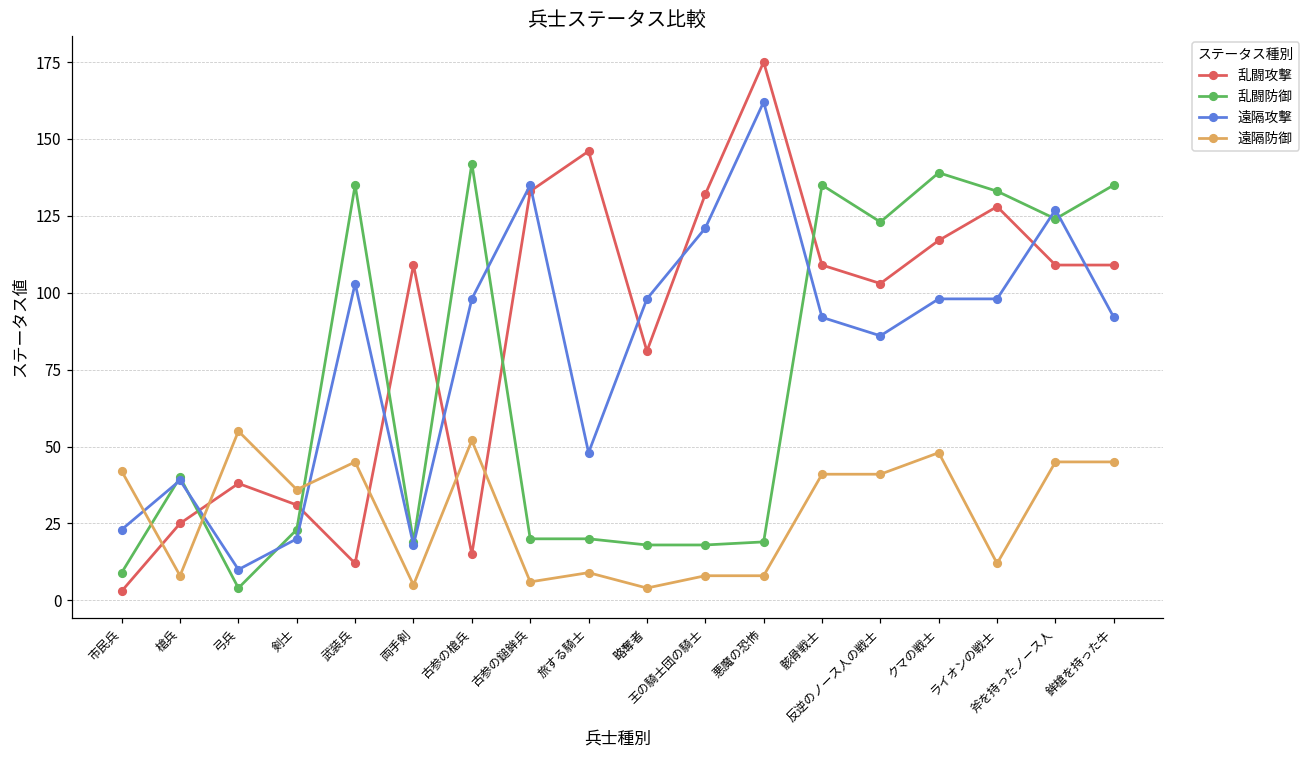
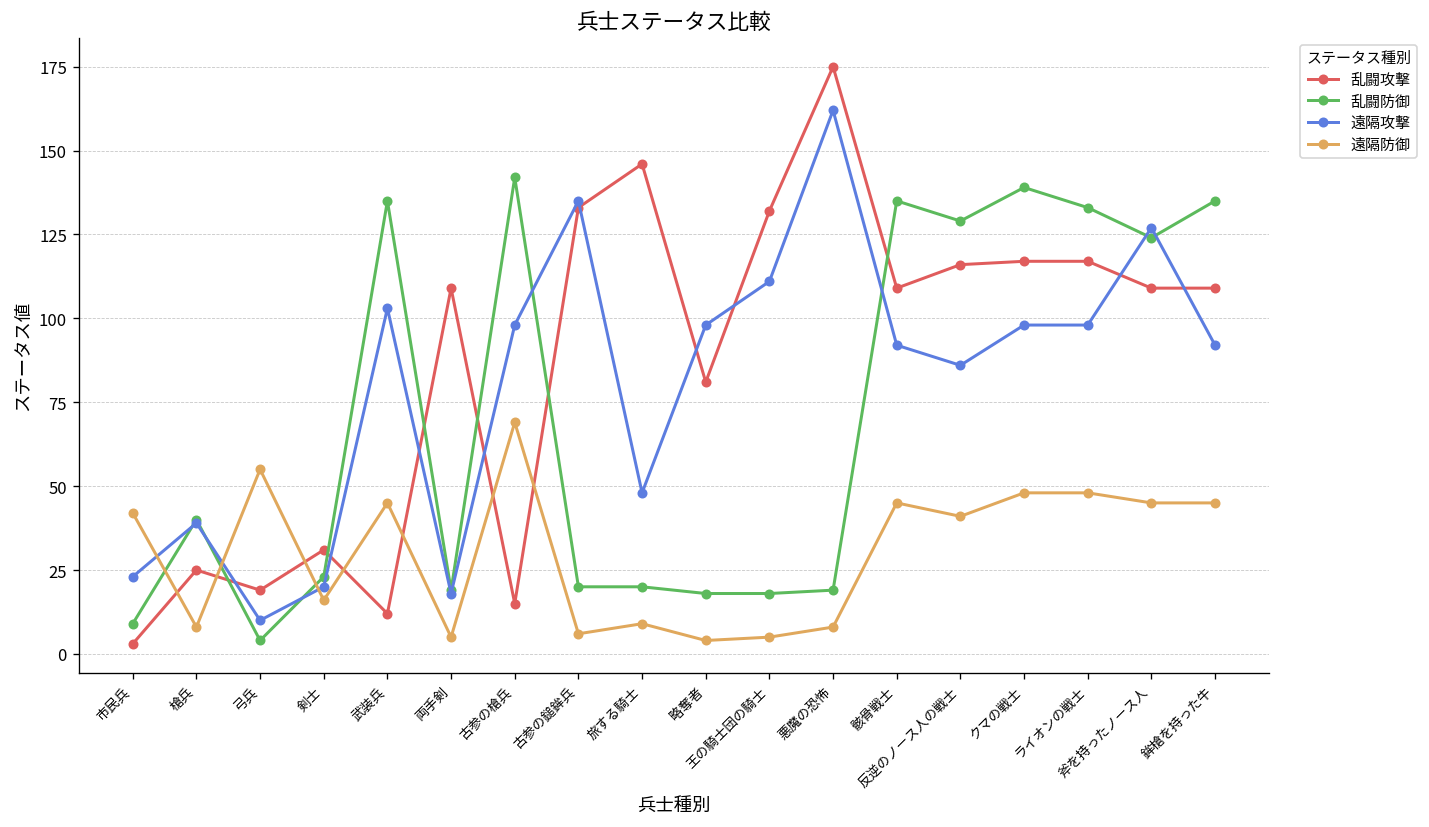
乱闘攻撃, 弓兵: 38 -> 19
遠隔防御, 剣士: 36 -> 16
遠隔防御, 古参の槍兵: 52 -> 69
遠隔攻撃, 王の騎士団の騎士: 121 -> 111
遠隔防御, 王の騎士団の騎士: 8 -> 5
遠隔防御, 骸骨戦士: 41 -> 45
乱闘攻撃, 反逆のノース人の戦士: 103 -> 116
乱闘防御, 反逆のノース人の戦士: 123 -> 129
乱闘攻撃, ライオンの戦士: 128 -> 117
遠隔防御, ライオンの戦士: 12 -> 48
